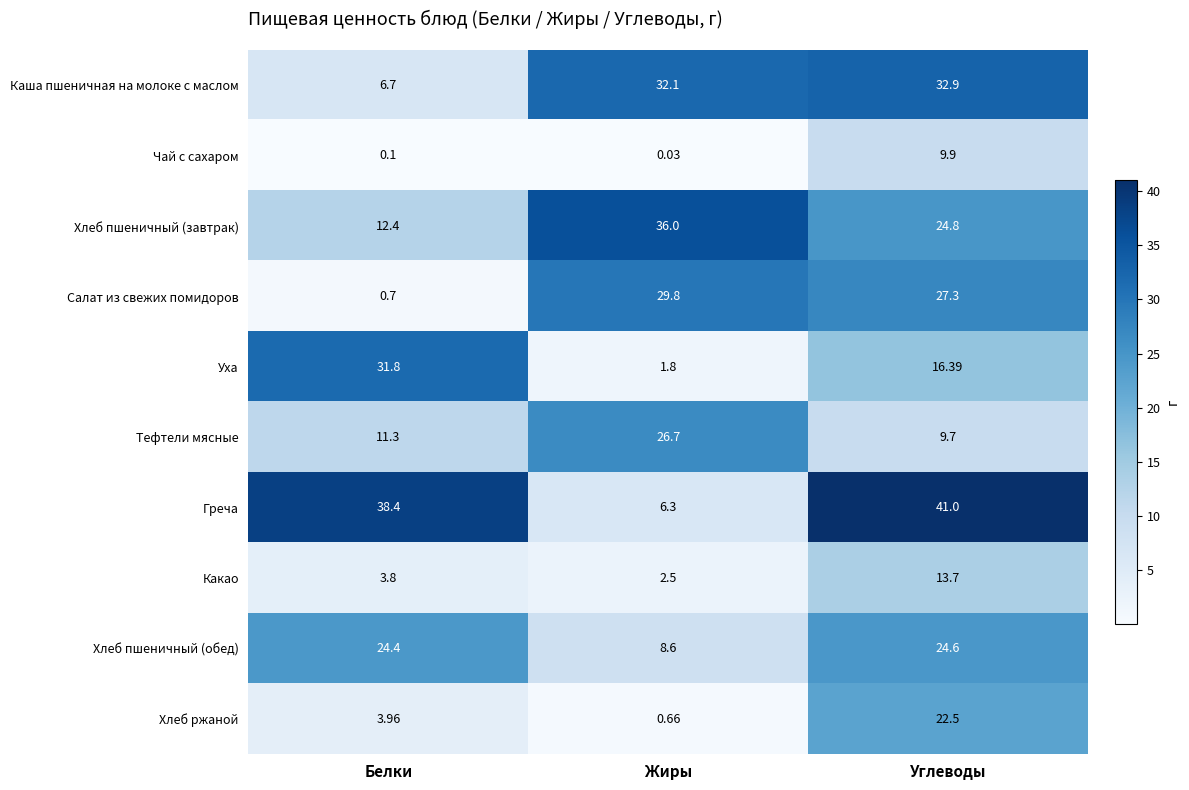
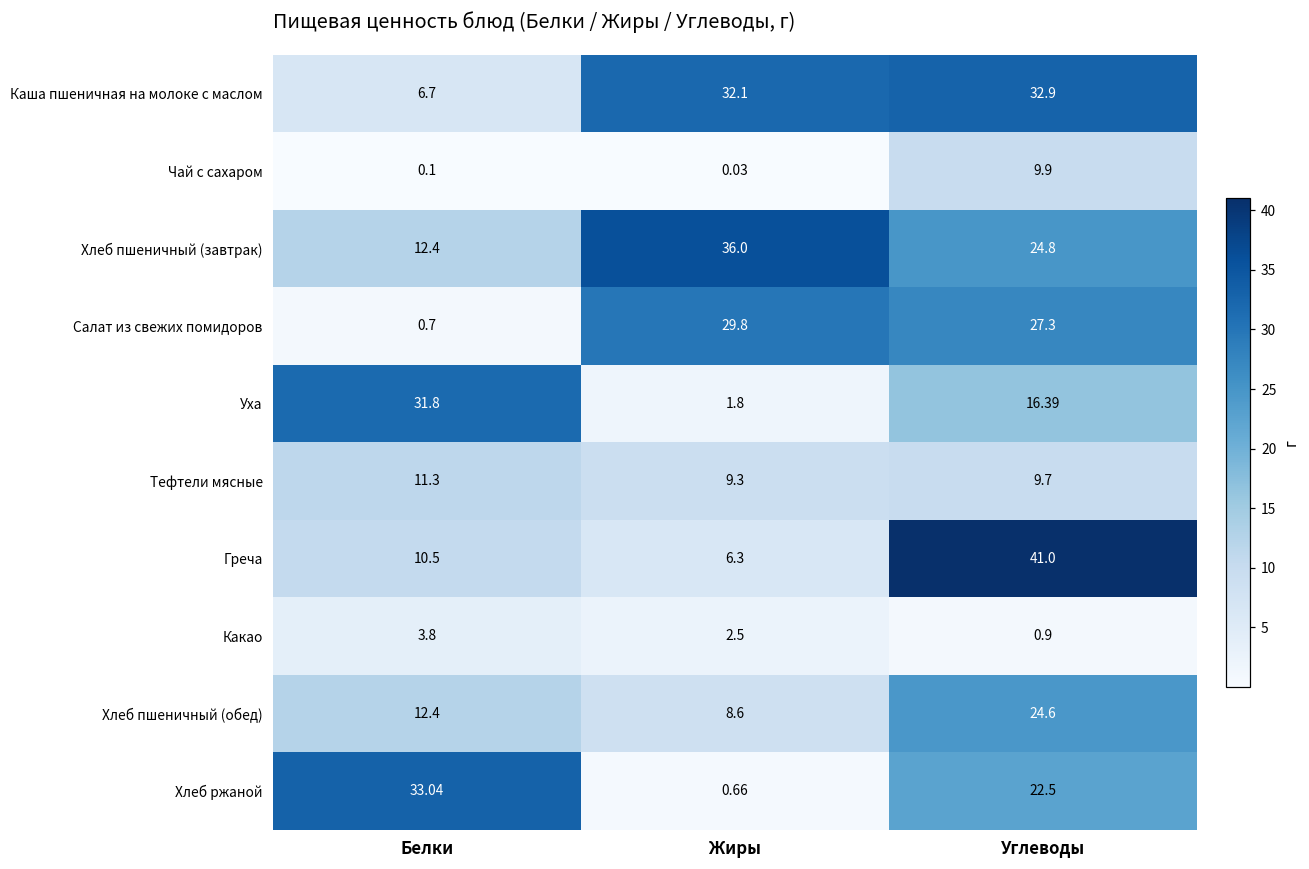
Тефтели мясные, Жиры: 26.7 -> 9.3
Греча, Белки: 38.4 -> 10.5
Какао, Углеводы: 13.7 -> 0.9
Хлеб пшеничный (обед), Белки: 24.4 -> 12.4
Хлеб ржаной, Белки: 3.96 -> 33.04
